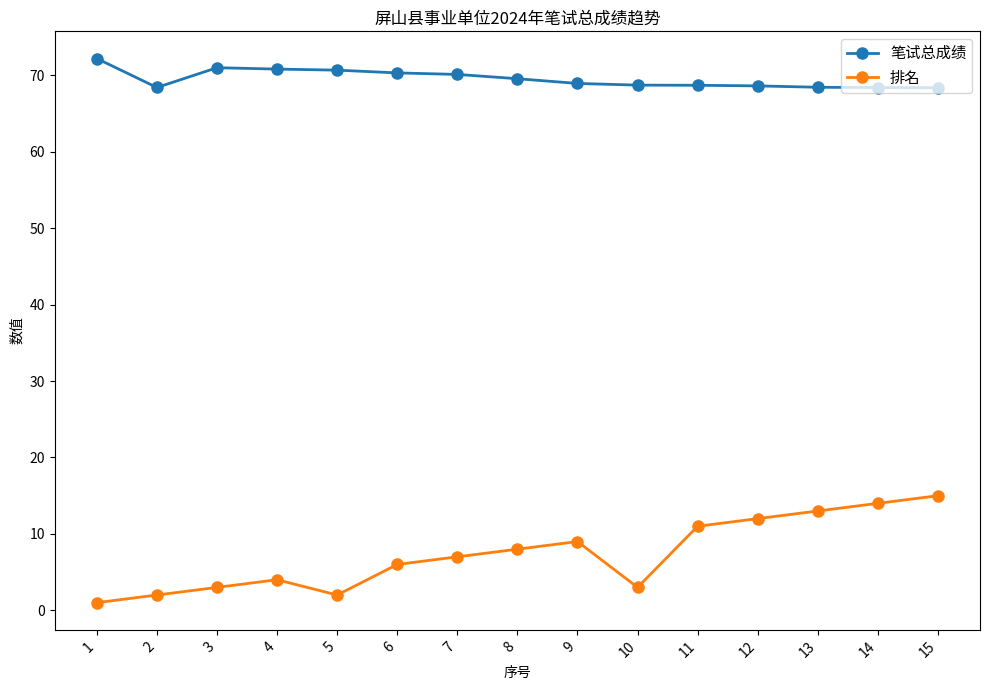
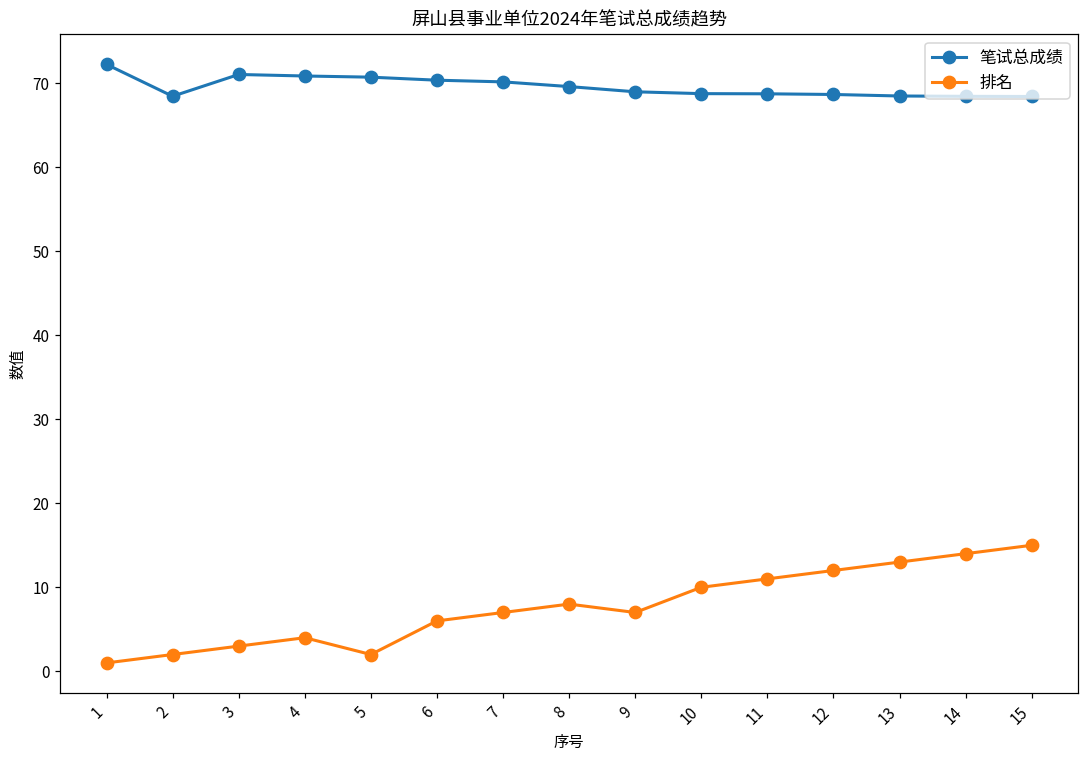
排名, 9: 9 -> 7
排名, 10: 3 -> 10
